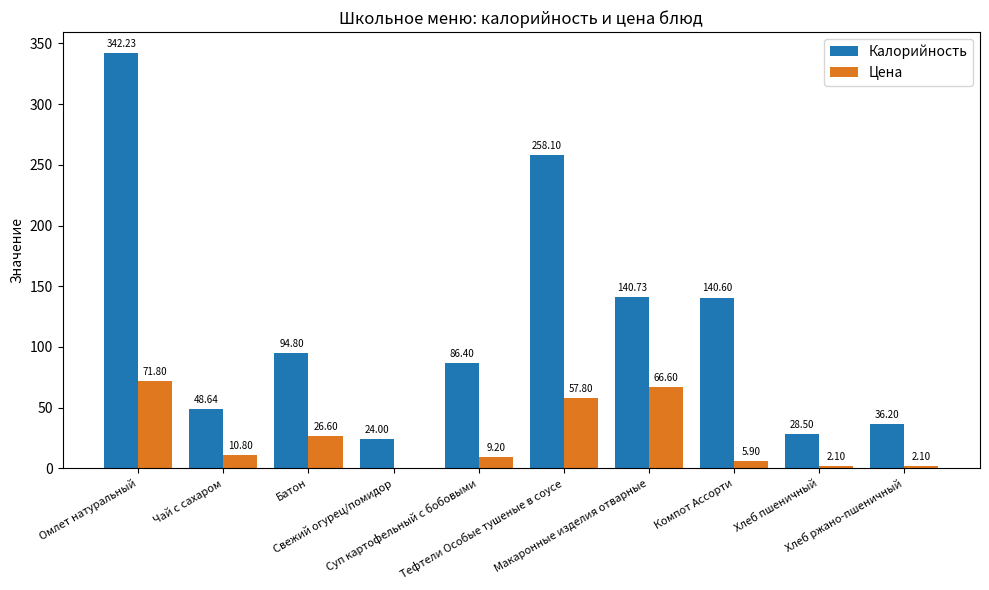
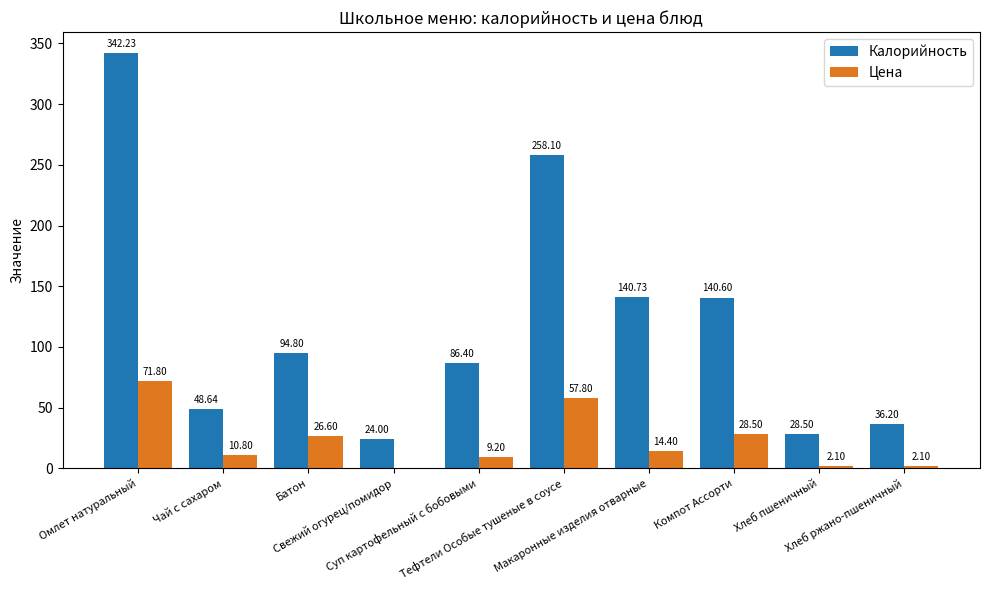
Цена, Макаронные изделия отварные: 66.60 -> 14.40
Цена, Компот Ассорти: 5.90 -> 28.50
